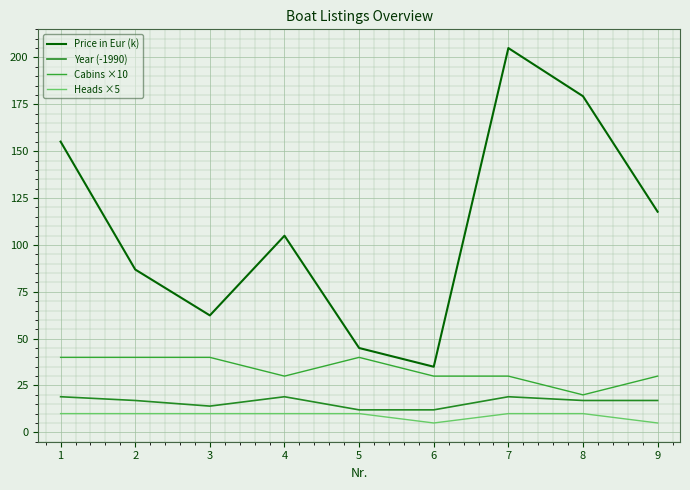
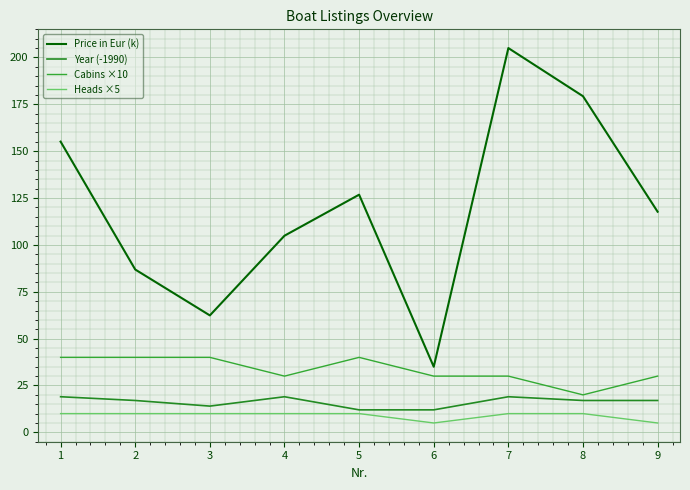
Price in Eur (k), 5: 45 -> 127
